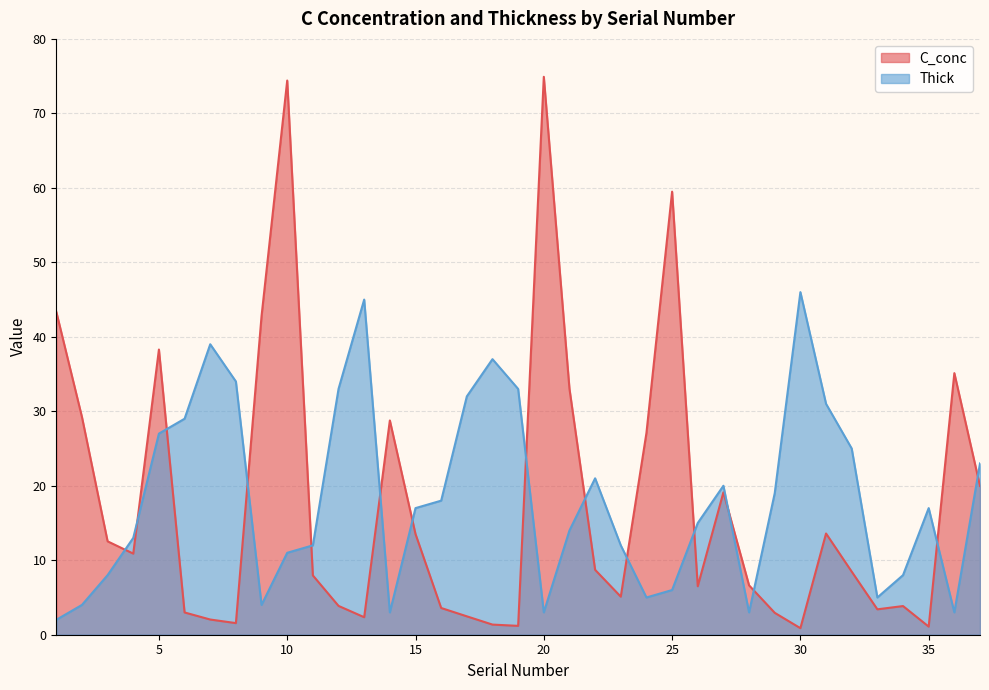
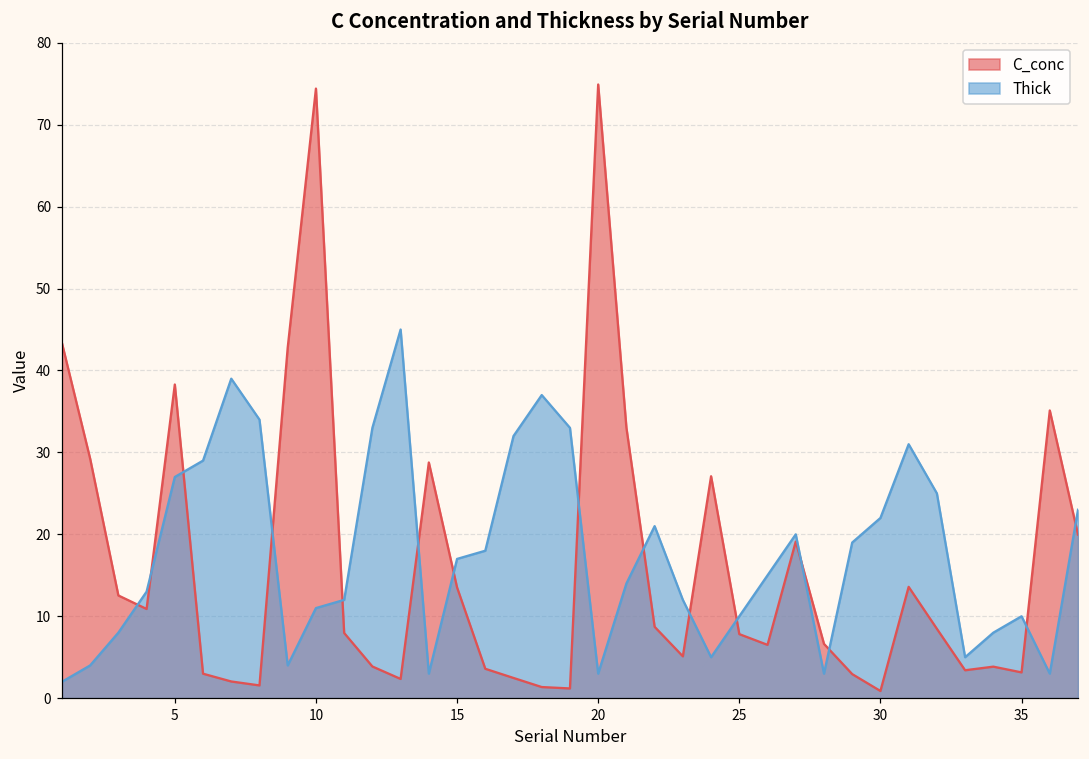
C_conc, 25: 59 -> 8
Thick, 25: 6 -> 10
Thick, 30: 46 -> 22
C_conc, 35: 1 -> 3
Thick, 35: 17 -> 10
